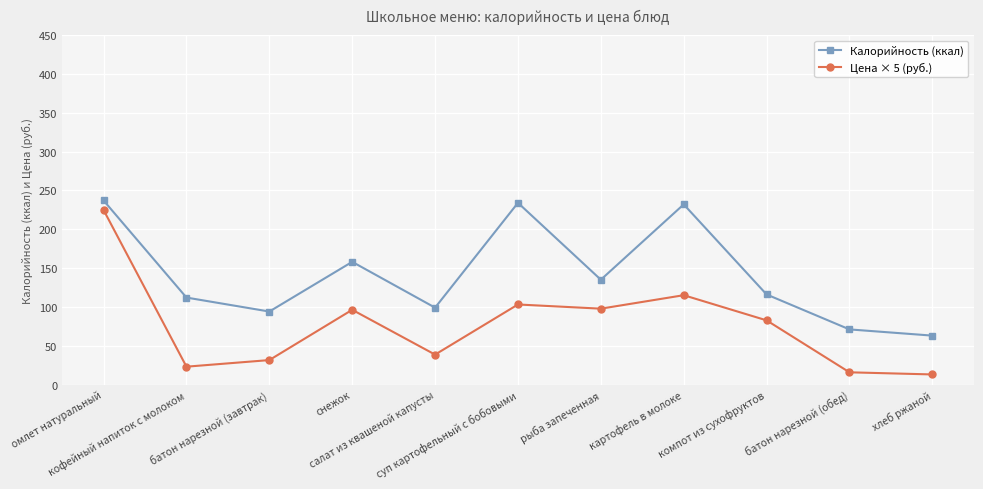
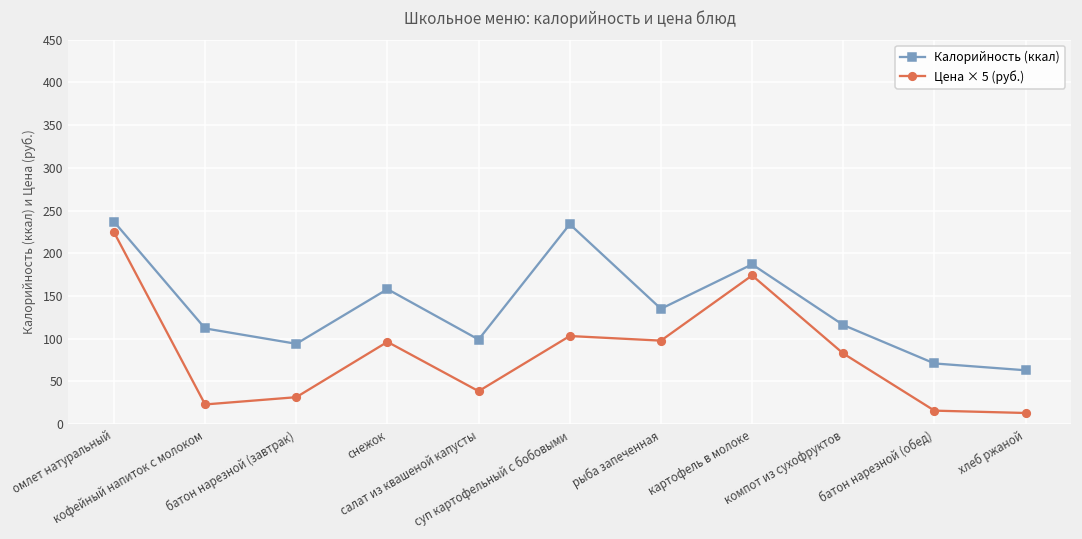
Калорийность (ккал), картофель в молоке: 230 -> 190
Цена × 5 (руб.), картофель в молоке: 120 -> 170
